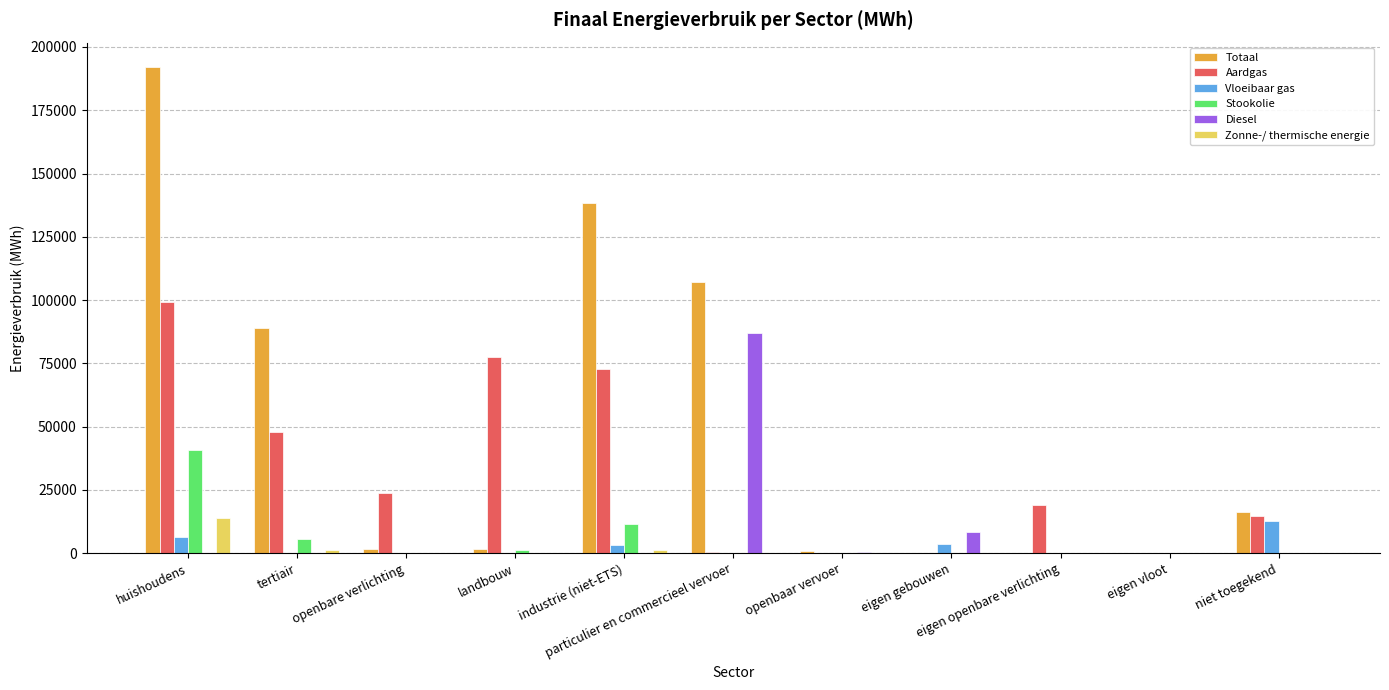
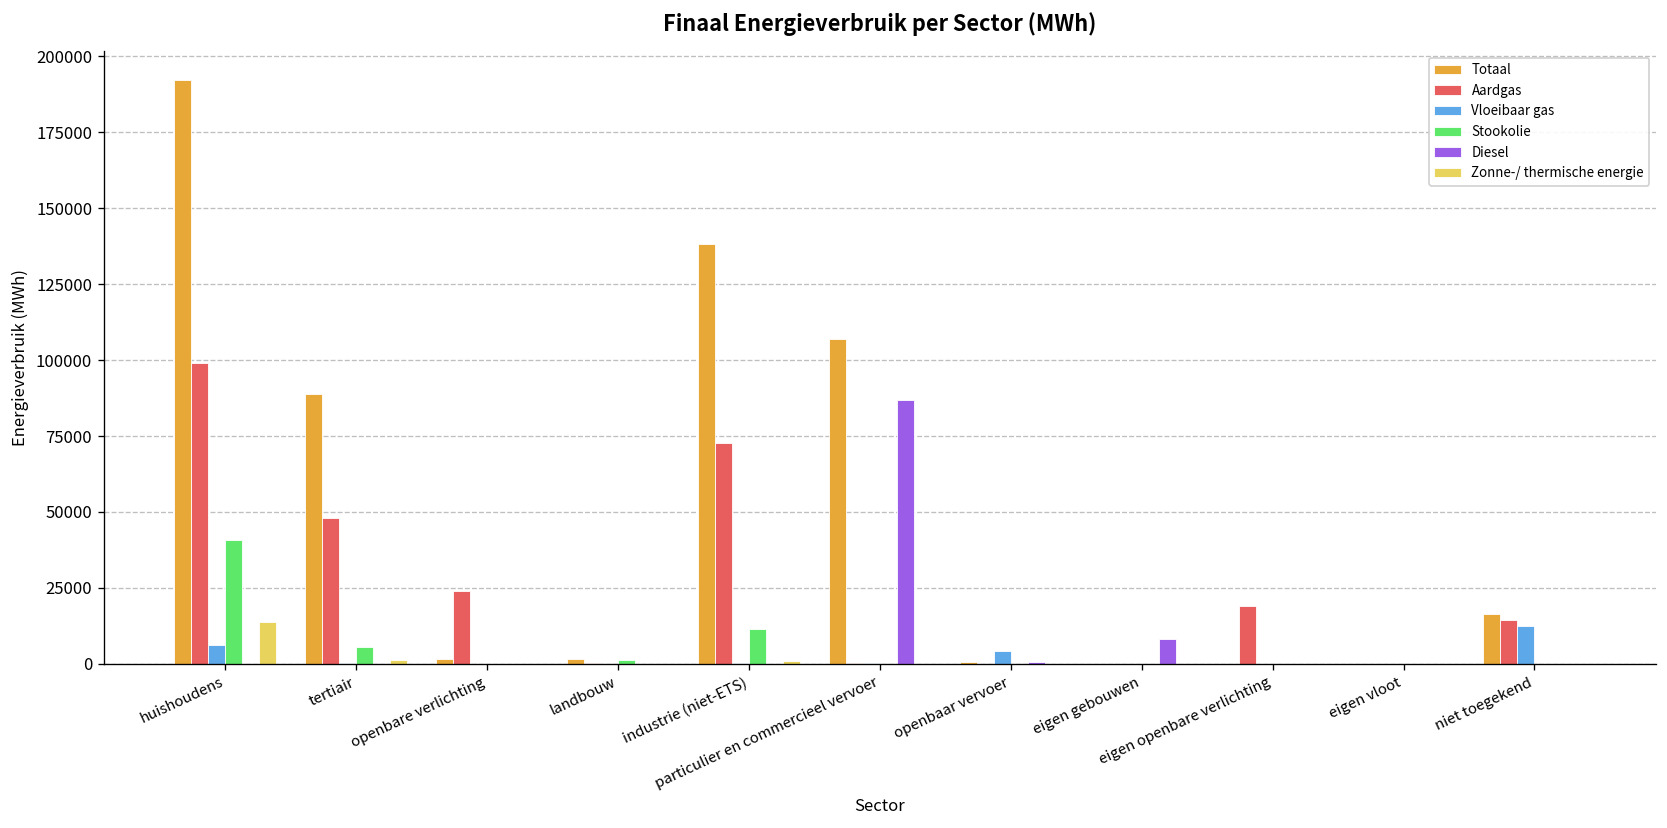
Aardgas, landbouw: 77000 -> 0
Vloeibaar gas, industrie (niet-ETS): 3000 -> 0
Vloeibaar gas, openbaar vervoer: 0 -> 4000
Vloeibaar gas, eigen gebouwen: 4000 -> 0
